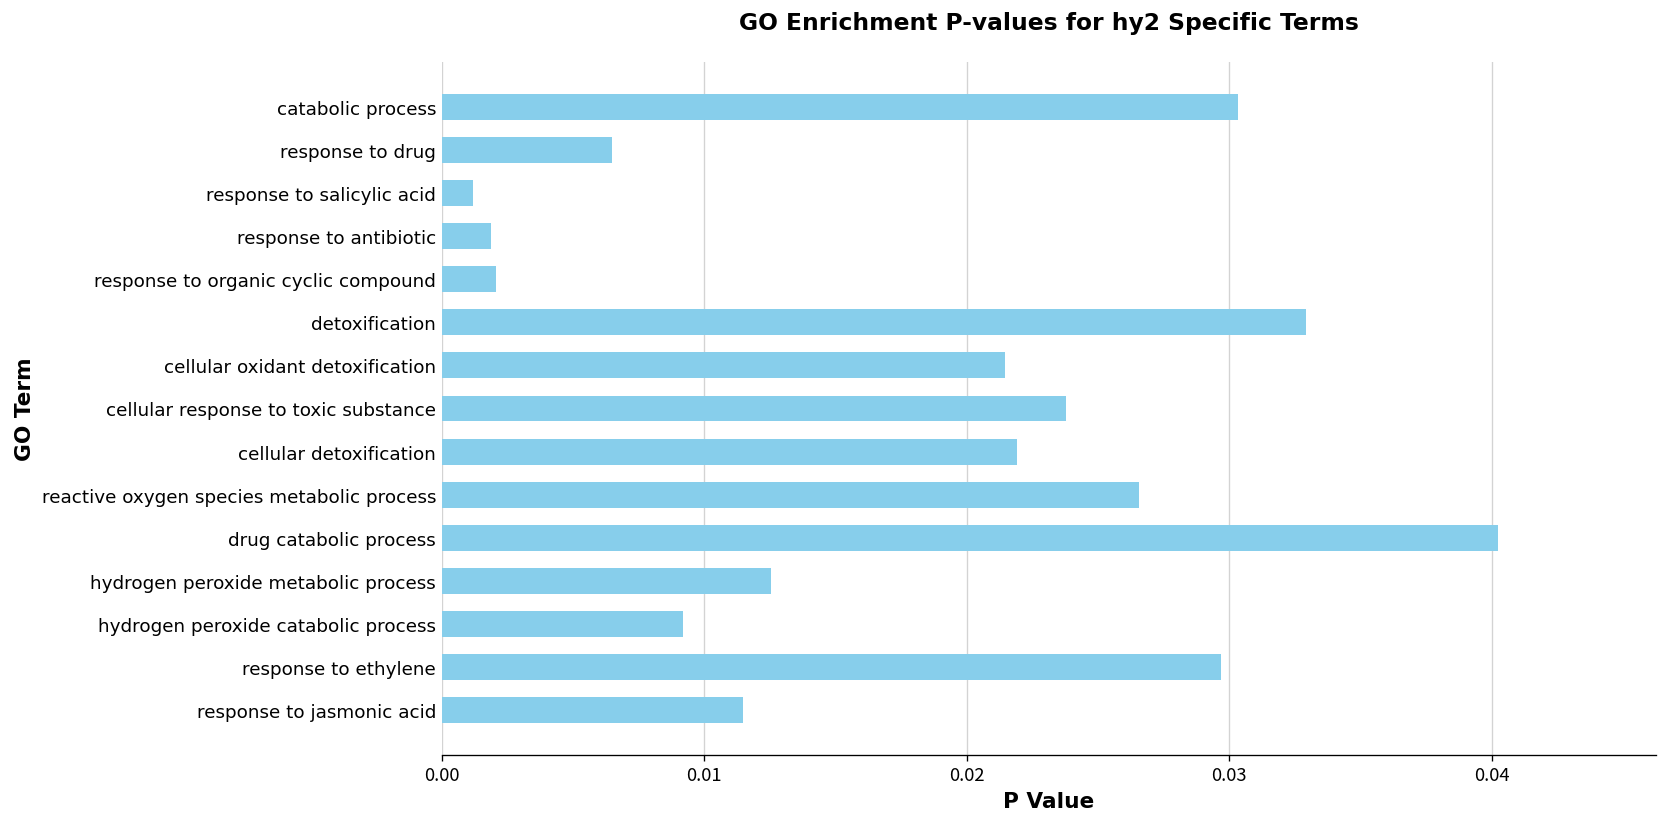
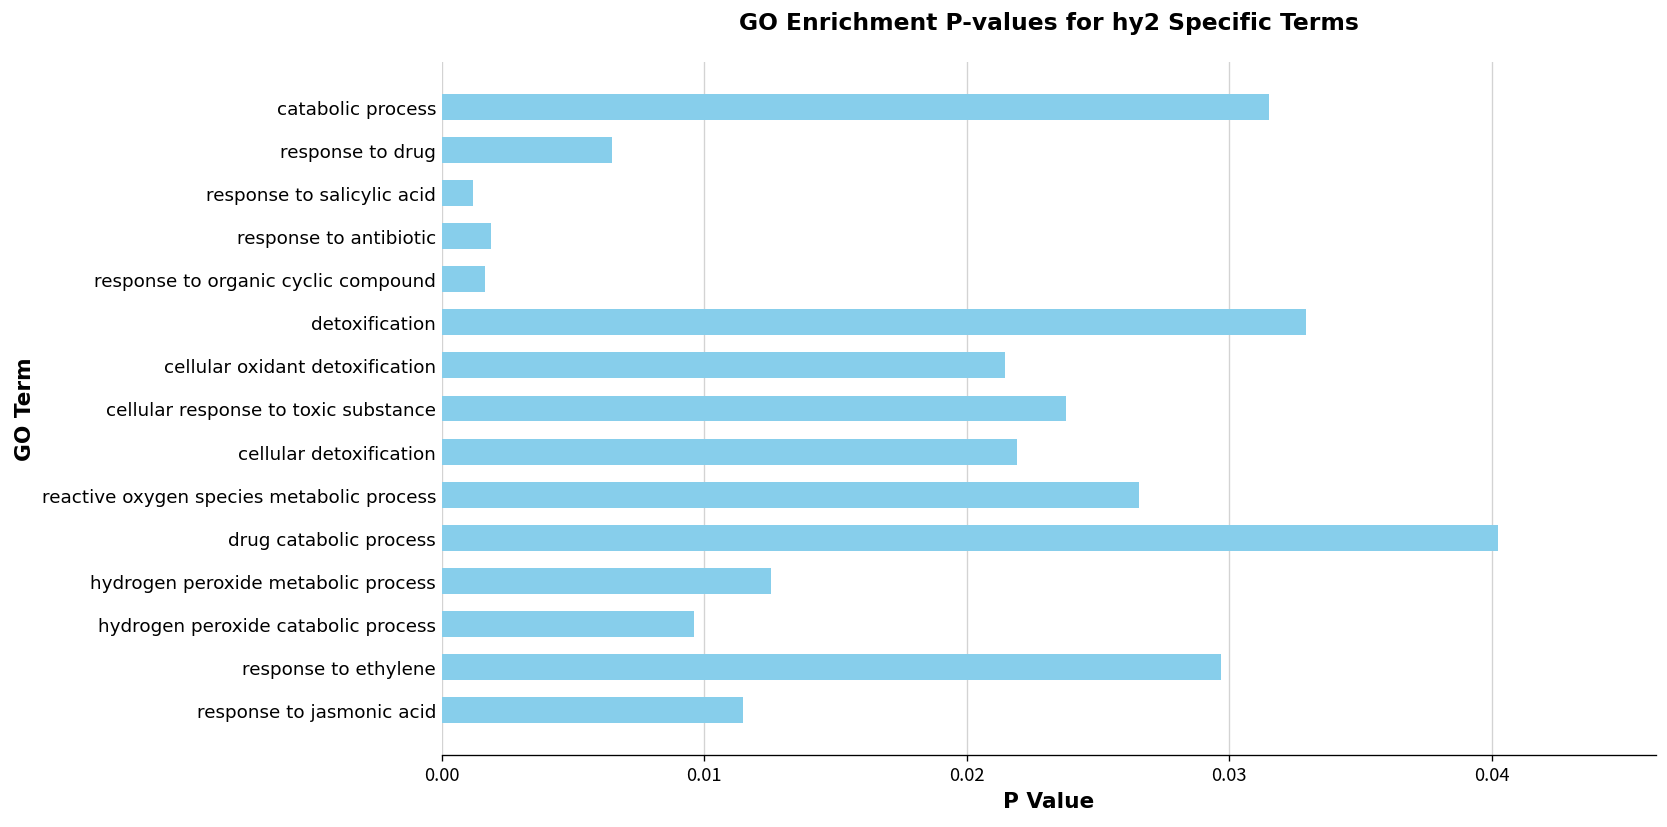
catabolic process: 0.0303 -> 0.0315
response to organic cyclic compound: 0.0020 -> 0.0017
hydrogen peroxide catabolic process: 0.0092 -> 0.0096
